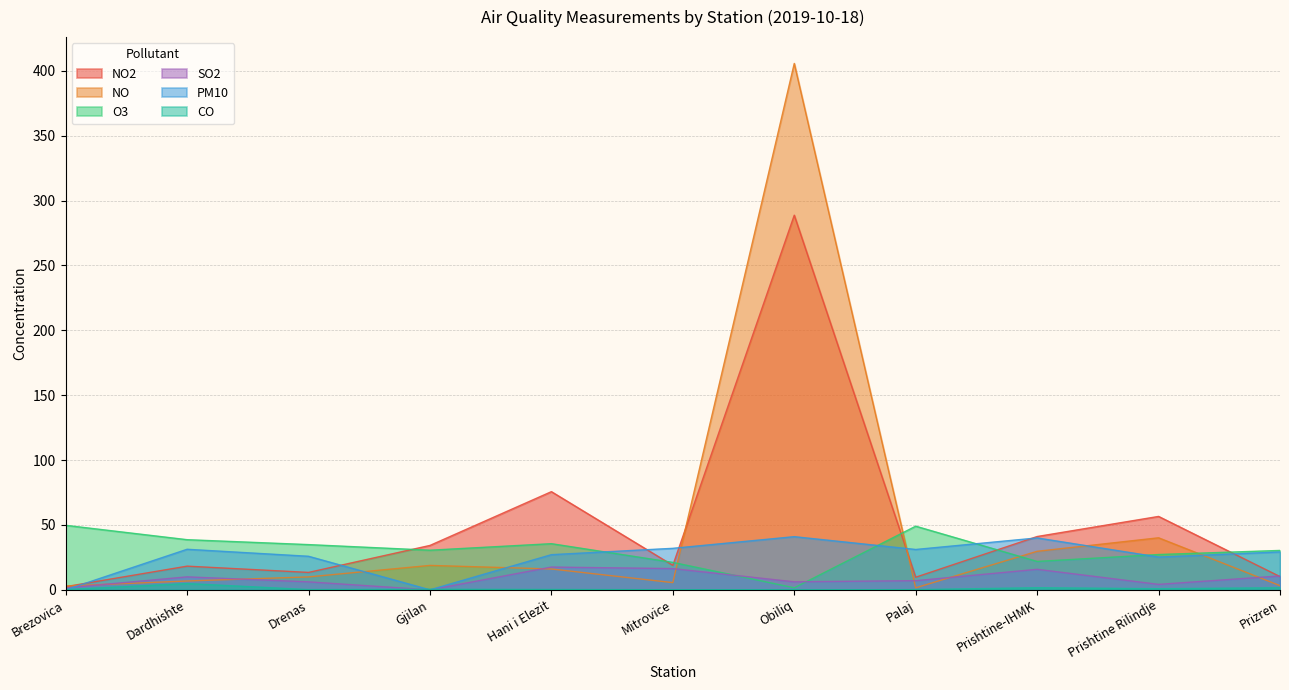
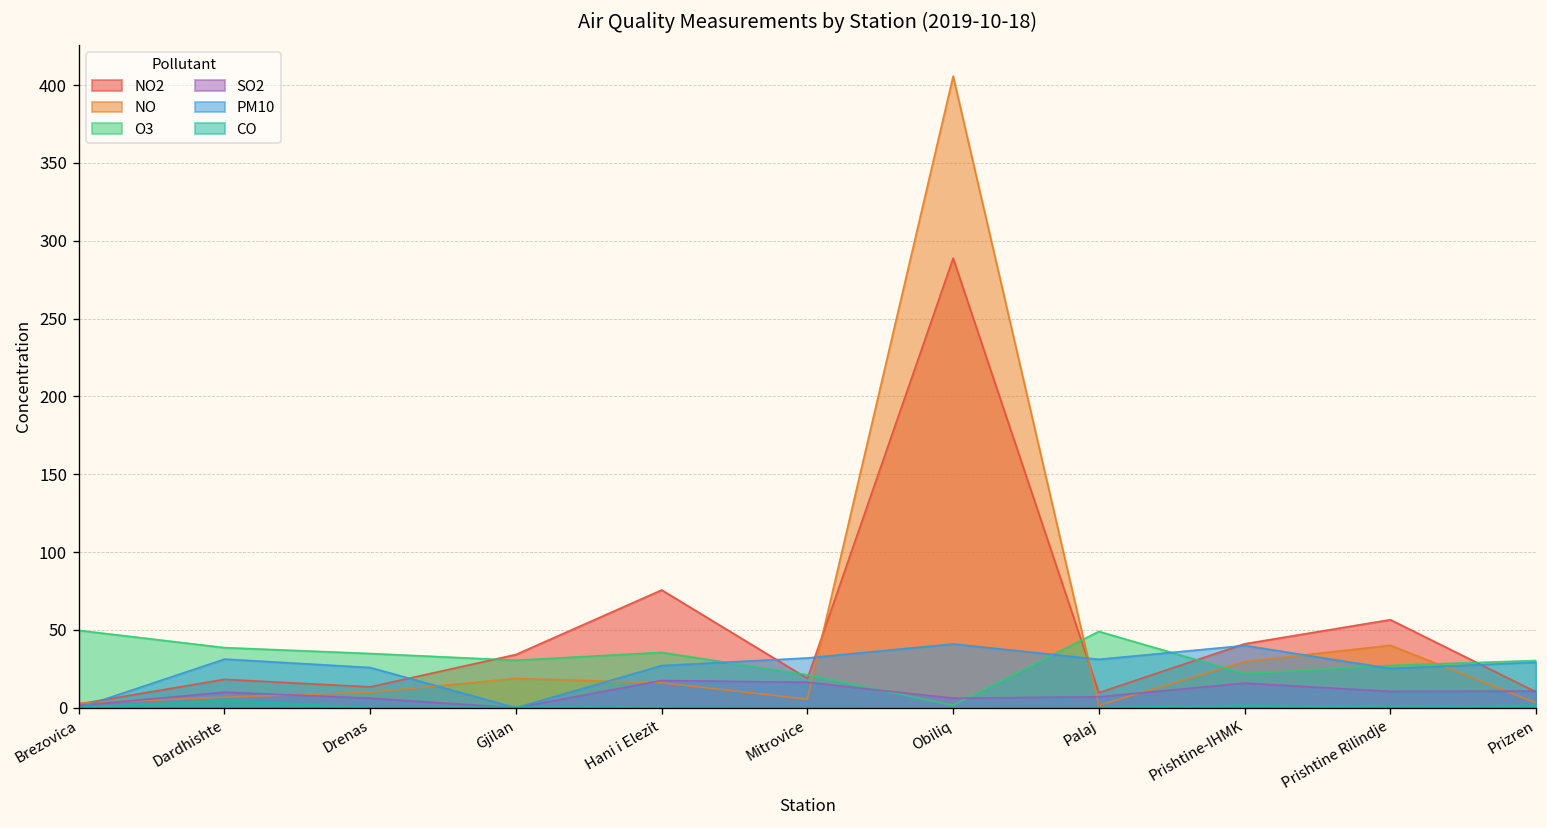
SO2, Prishtine Rilindje: 4 -> 11
